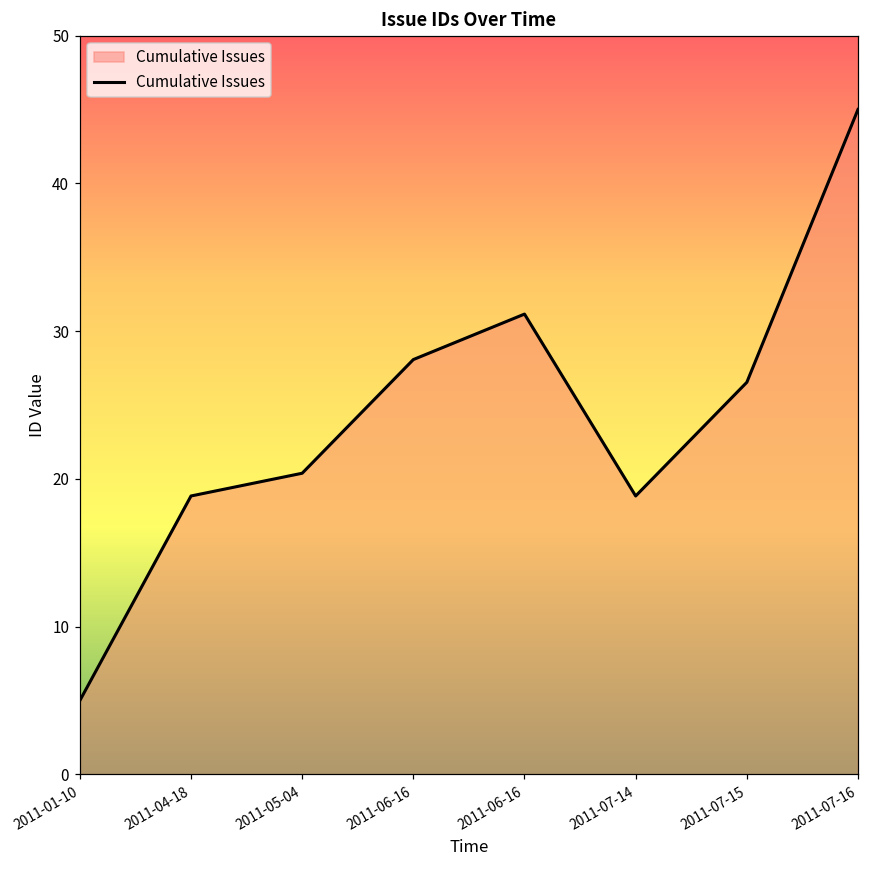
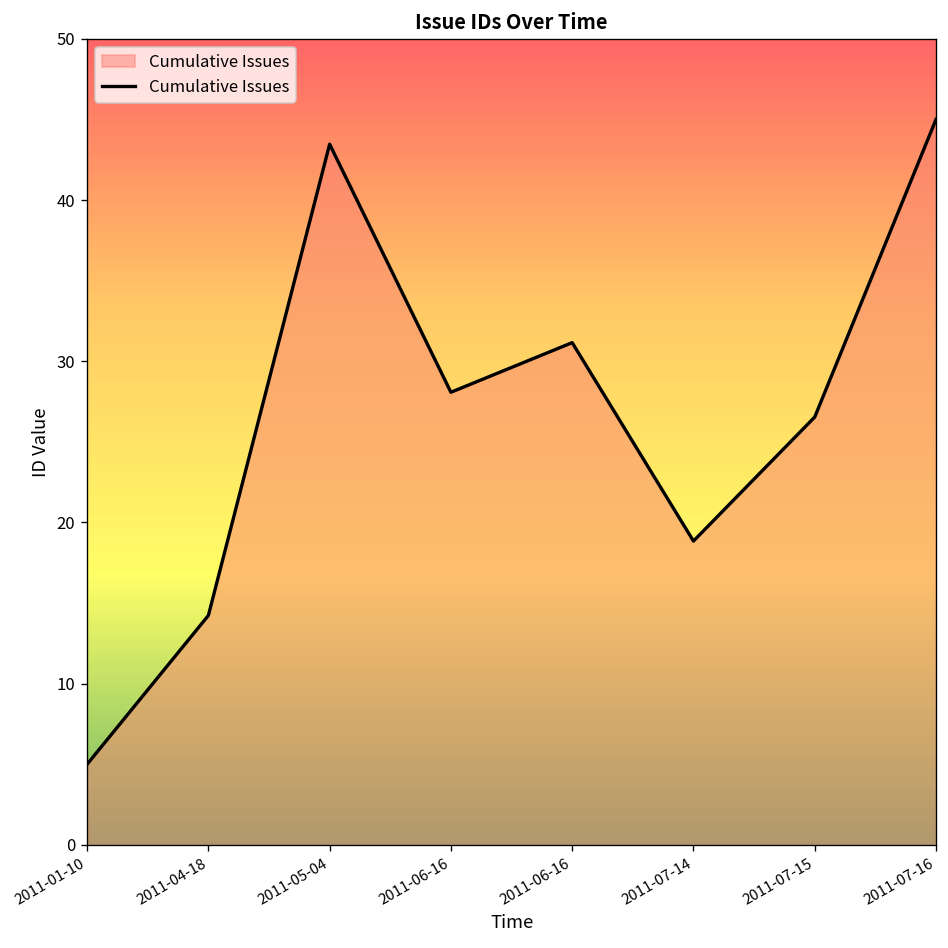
2011-04-18: 18.8 -> 14.2
2011-05-04: 20.4 -> 43.5
